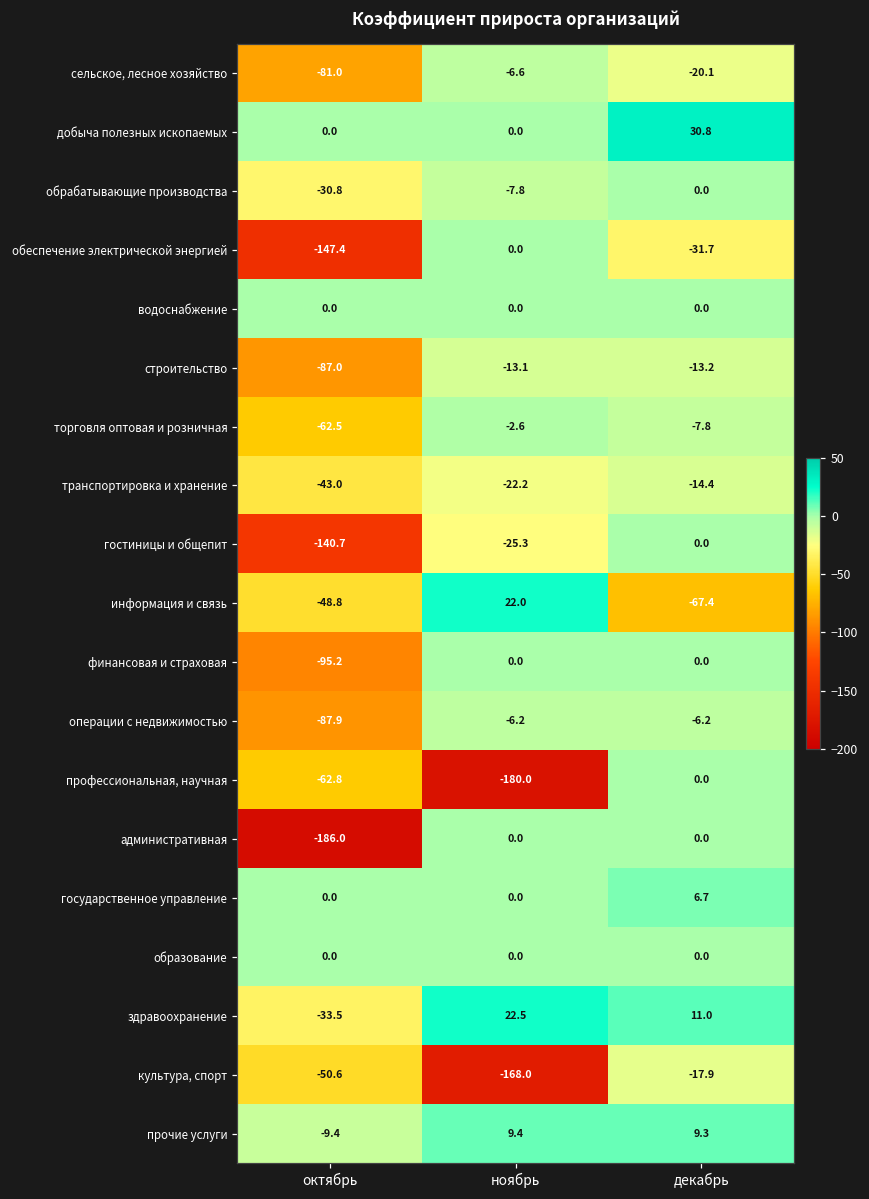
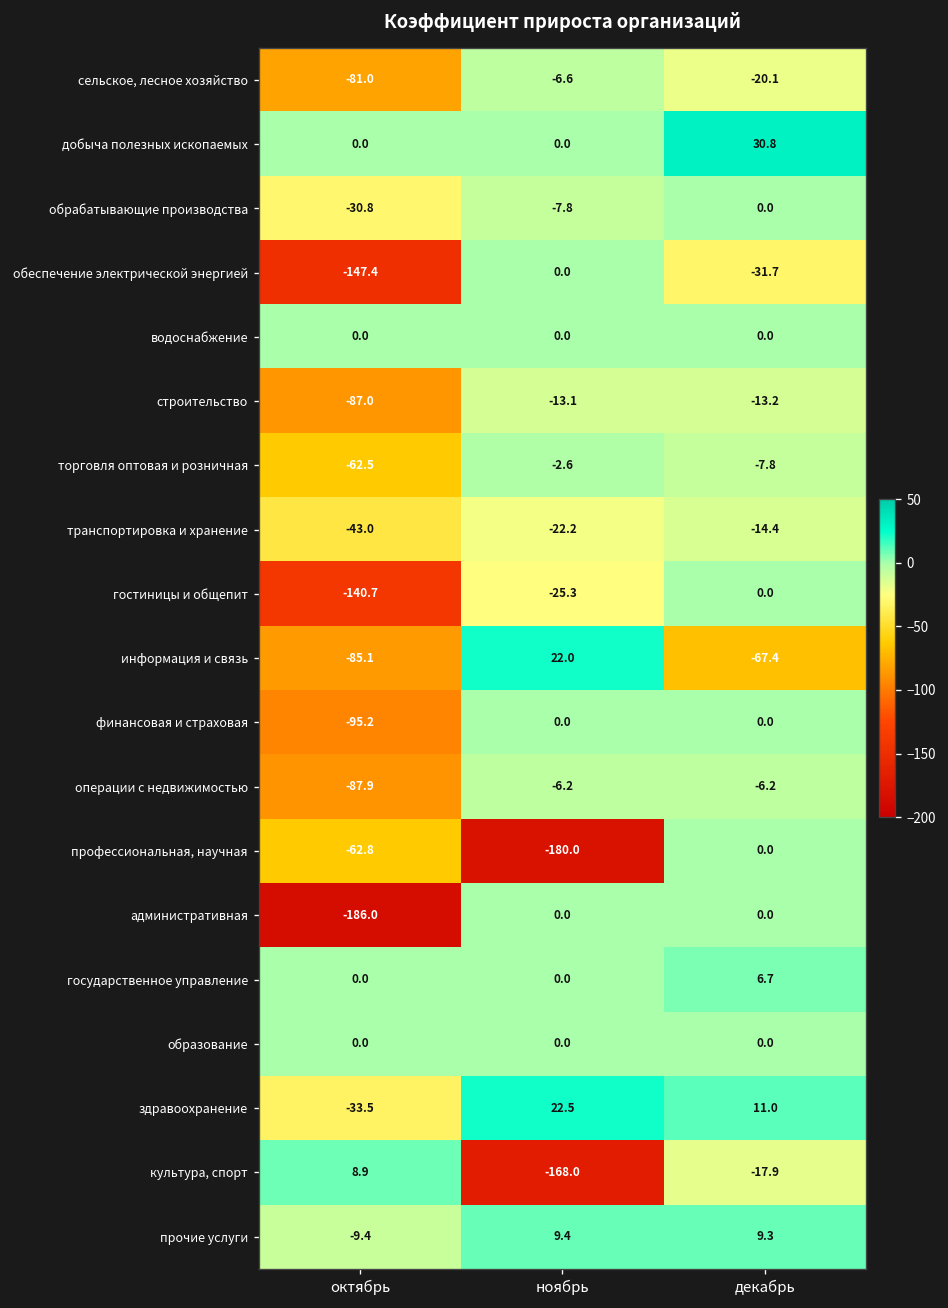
информация и связь, октябрь: -48.8 -> -85.1
культура, спорт, октябрь: -50.6 -> 8.9
